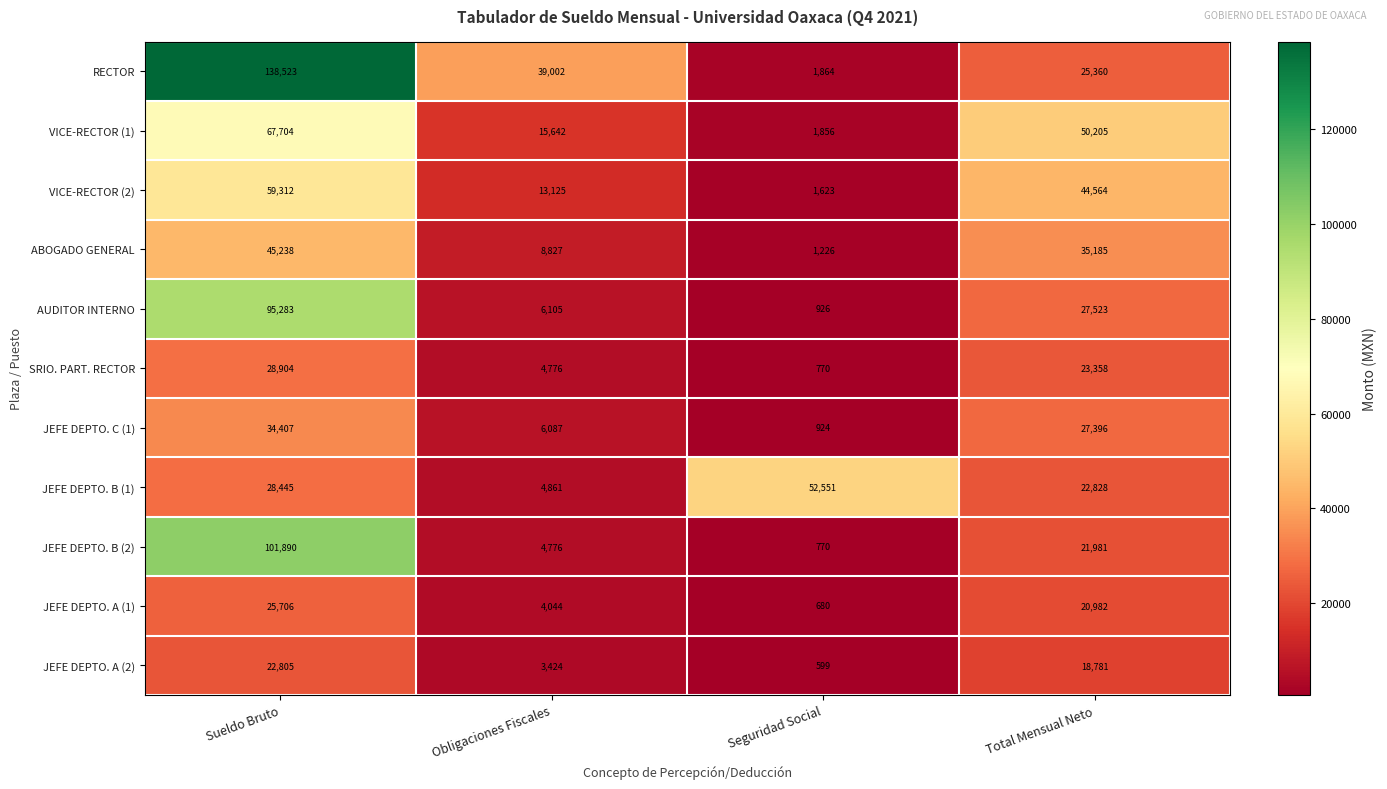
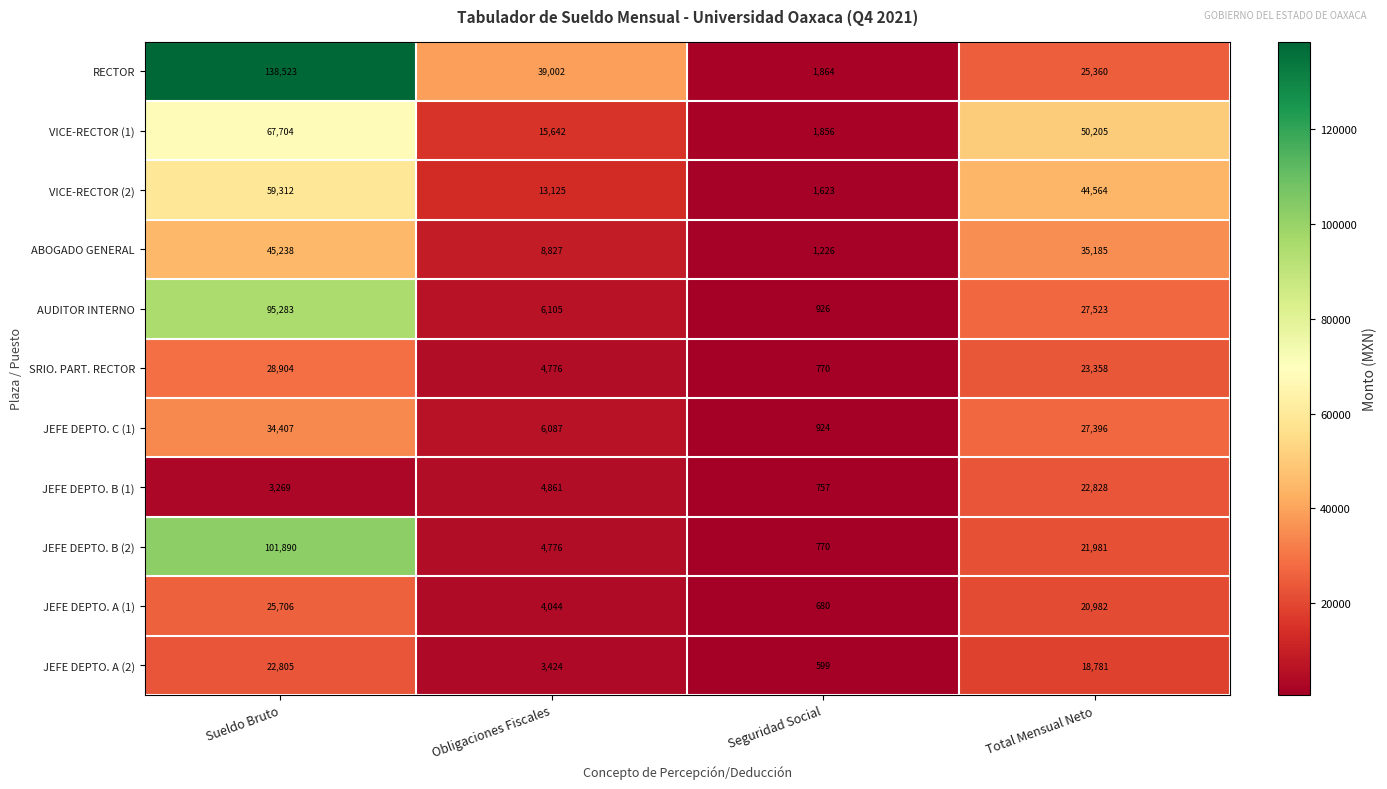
JEFE DEPTO. B (1), Sueldo Bruto: 28,445 -> 3,269
JEFE DEPTO. B (1), Seguridad Social: 52,551 -> 757
